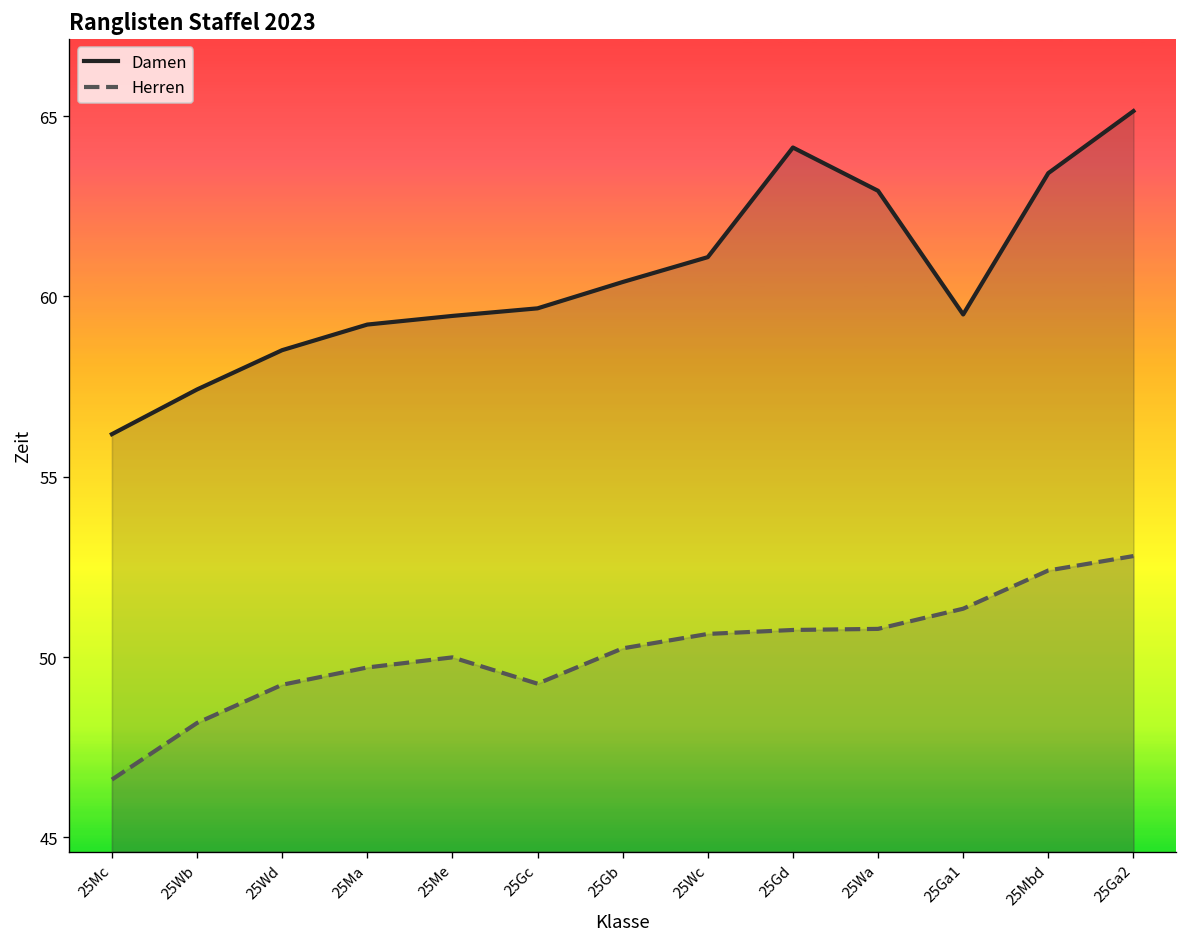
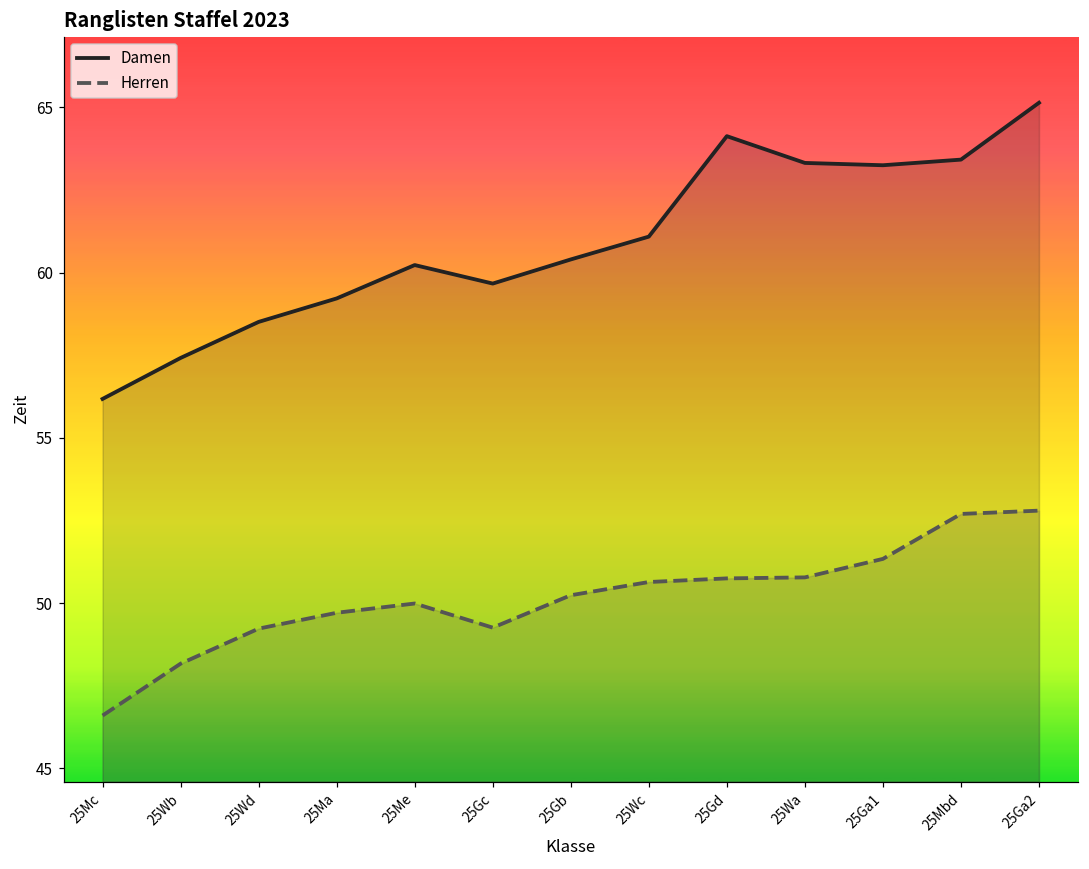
Damen, 25Me: 59.5 -> 60.2
Damen, 25Wa: 62.9 -> 63.3
Damen, 25Ga1: 59.5 -> 63.3
Herren, 25Mbd: 52.4 -> 52.7
